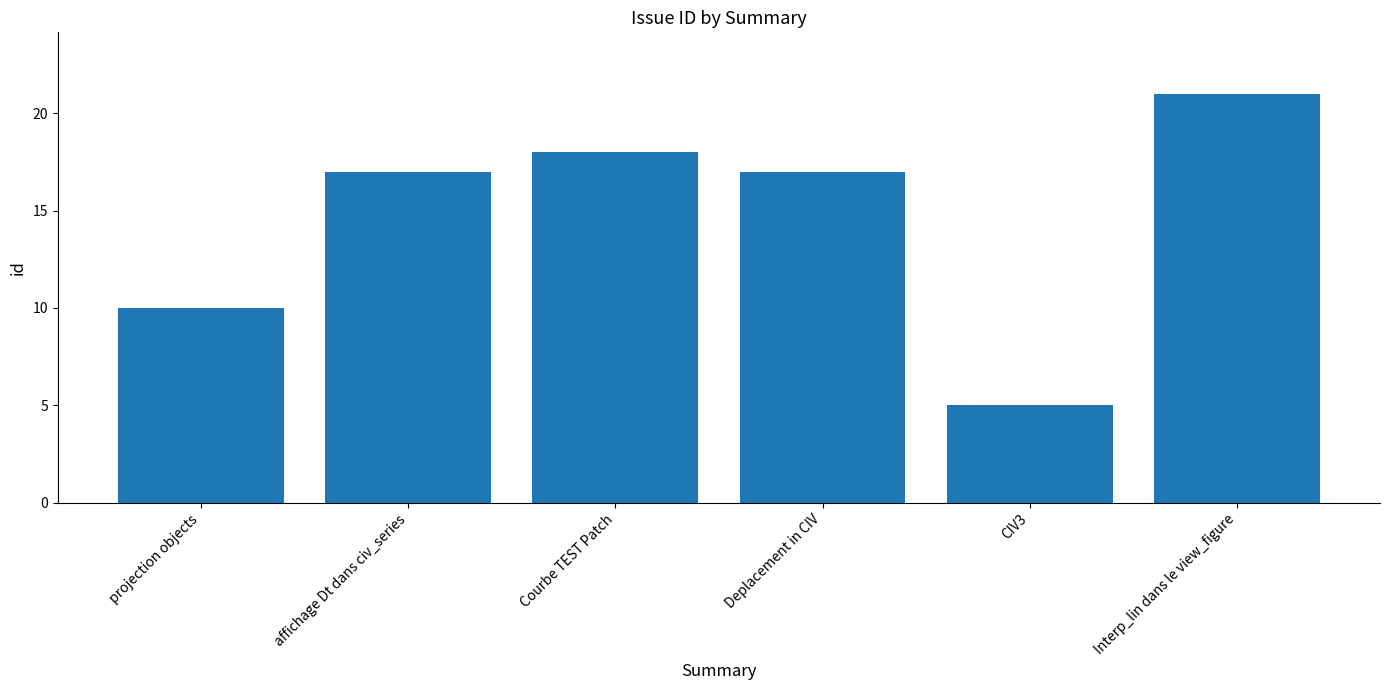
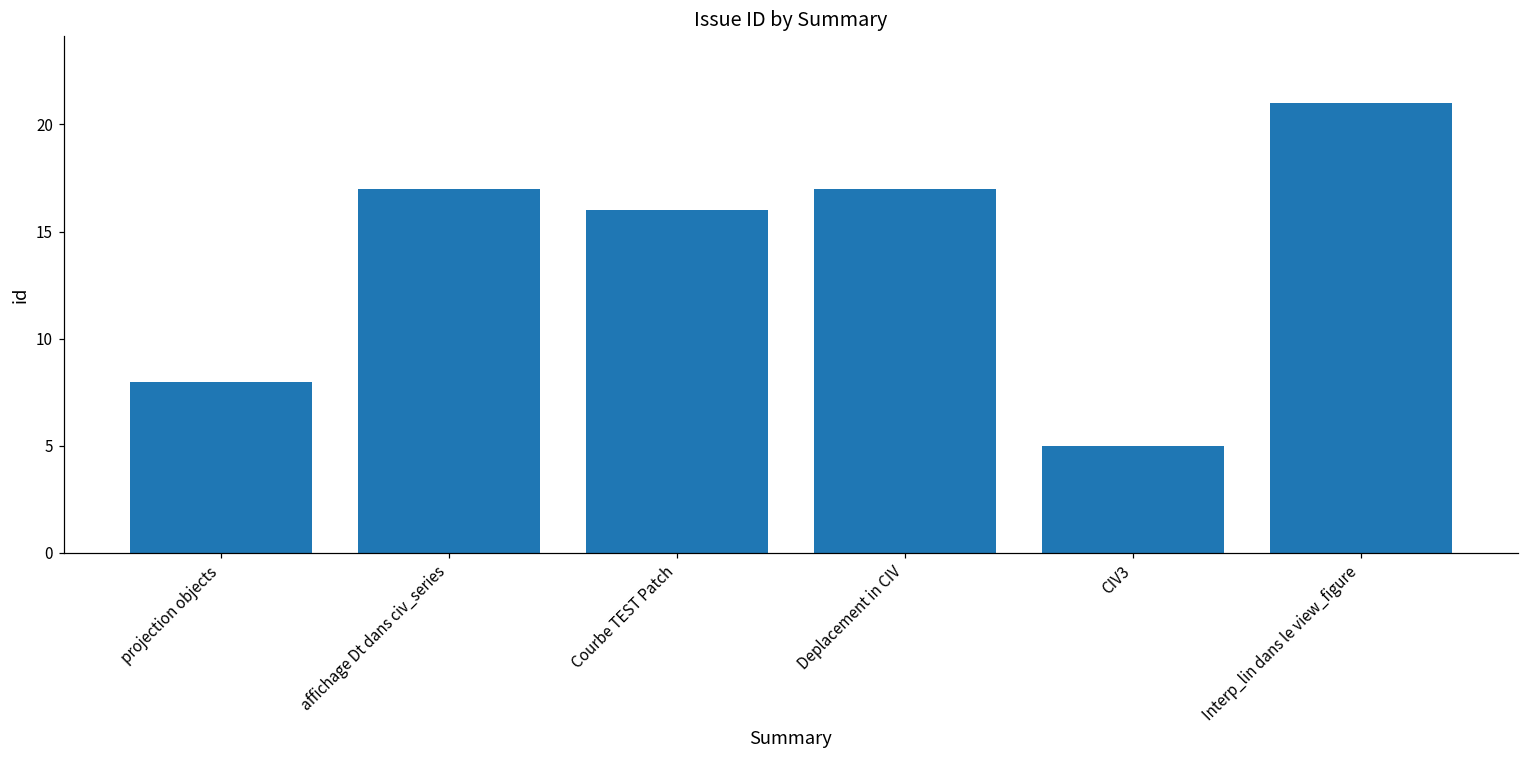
projection objects: 10 -> 8
Courbe TEST Patch: 18 -> 16
